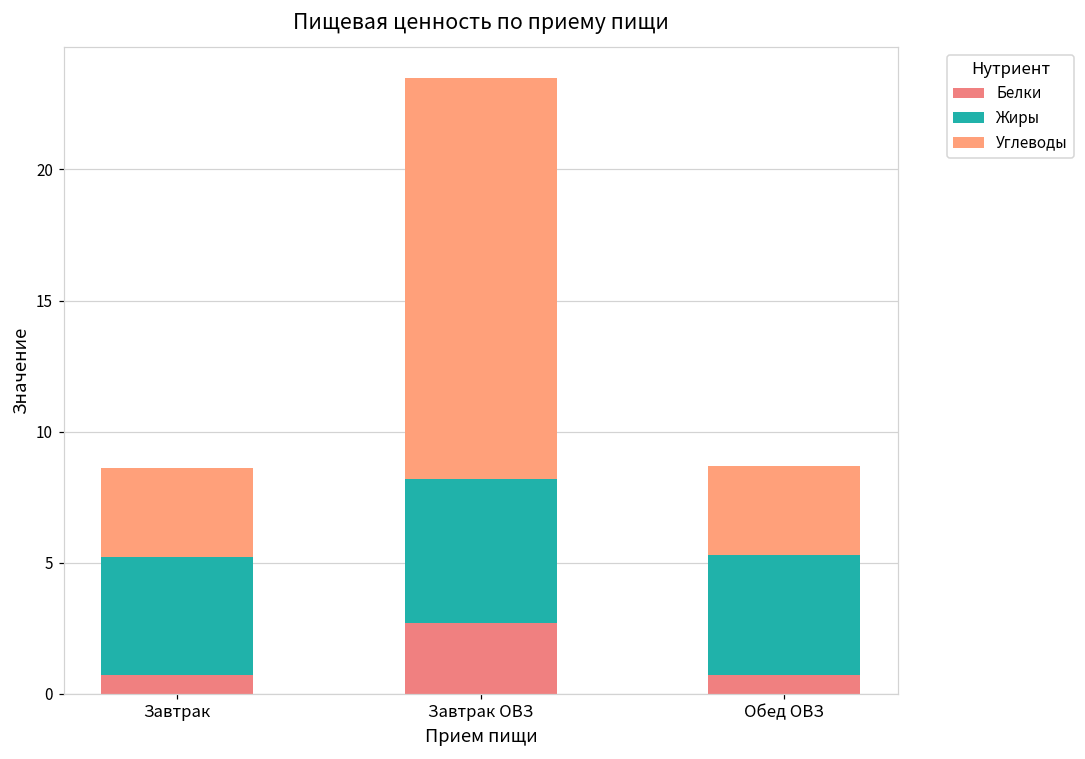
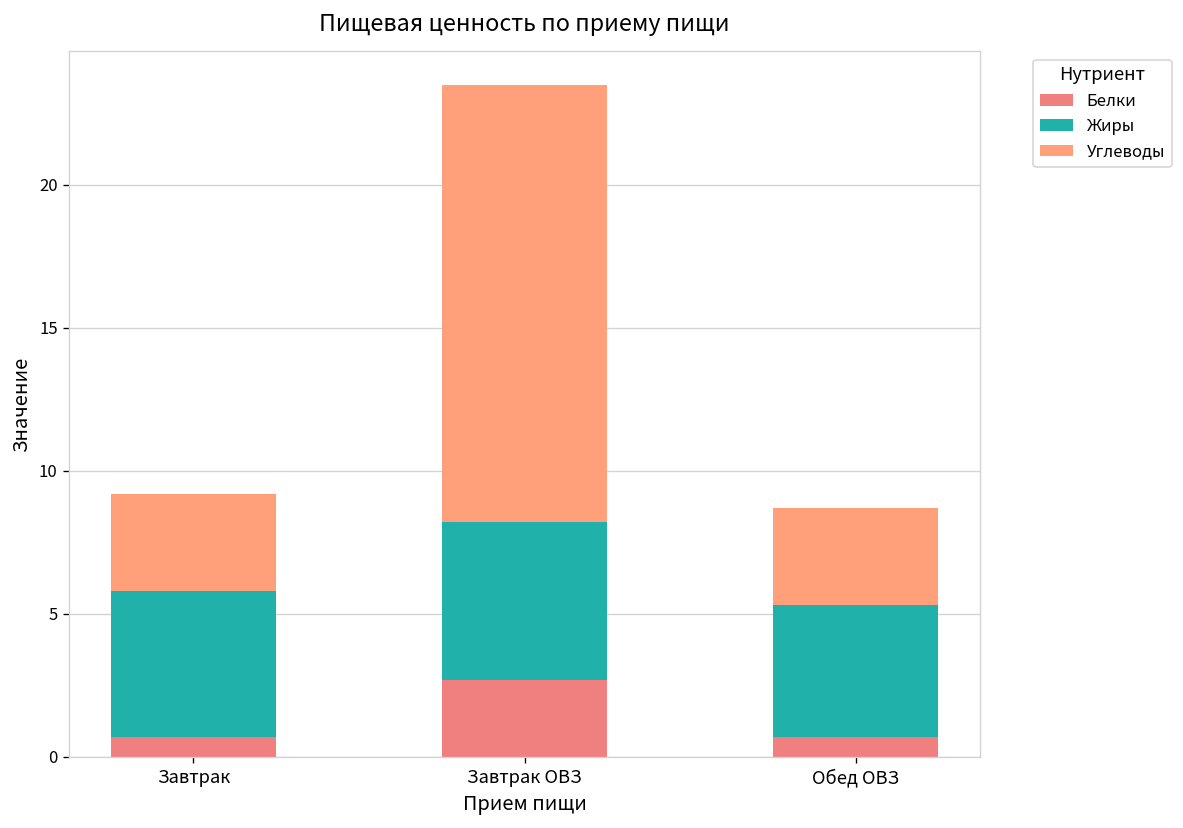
Жиры, Завтрак: 4.5 -> 5.1
